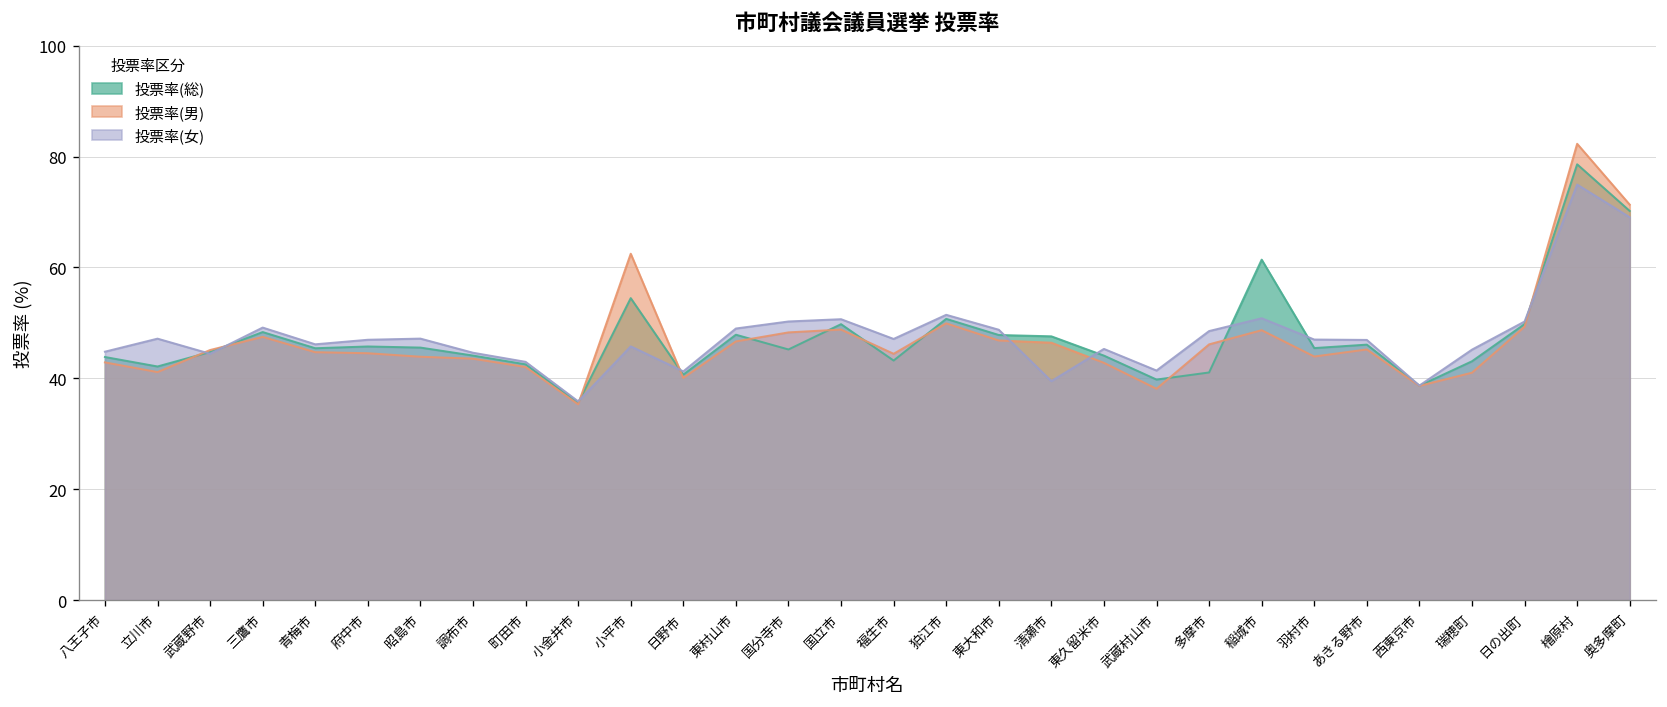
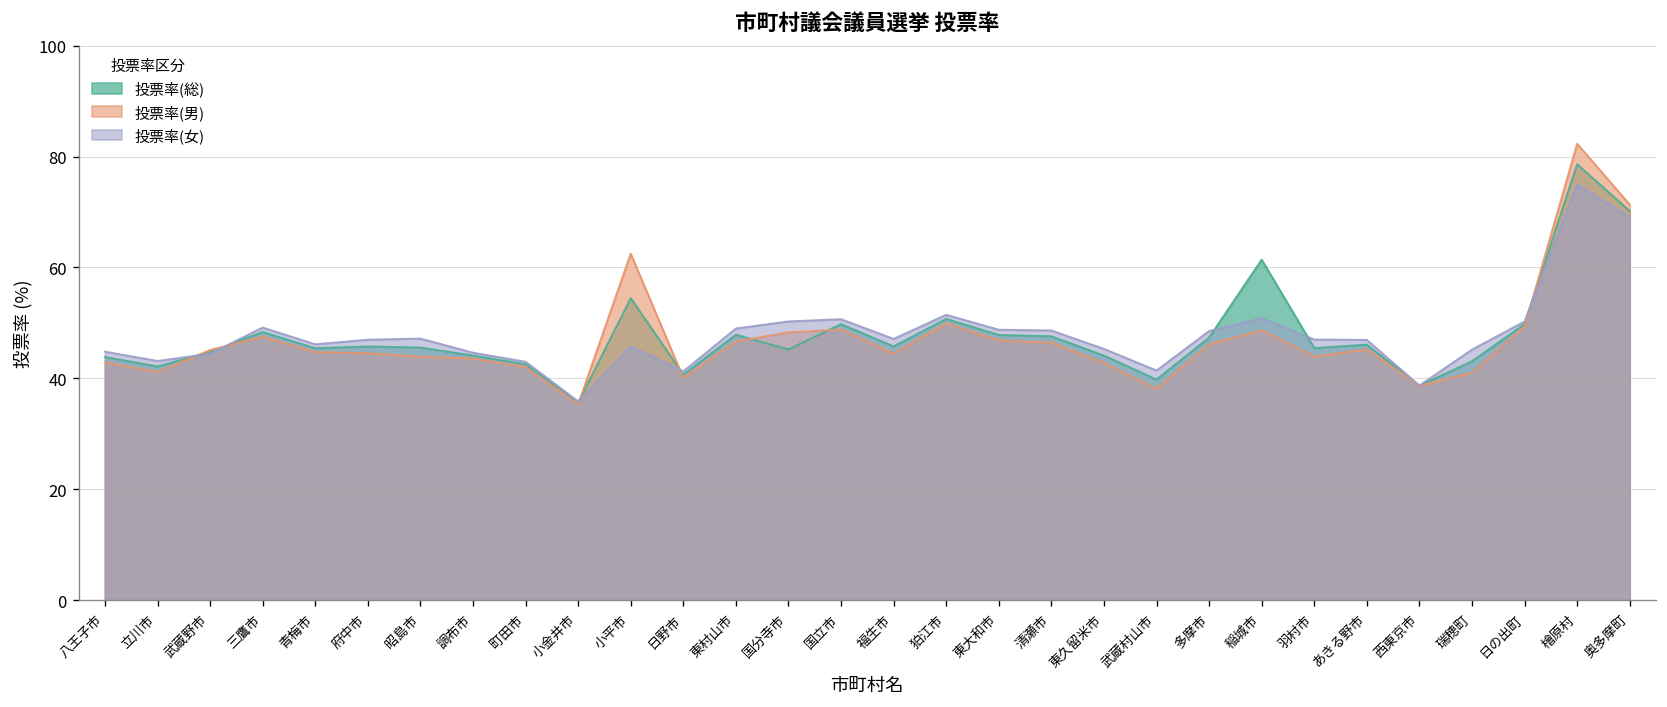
投票率(女), 立川市: 47 -> 43
投票率(総), 福生市: 43 -> 46
投票率(女), 清瀬市: 39 -> 49
投票率(総), 多摩市: 41 -> 47
